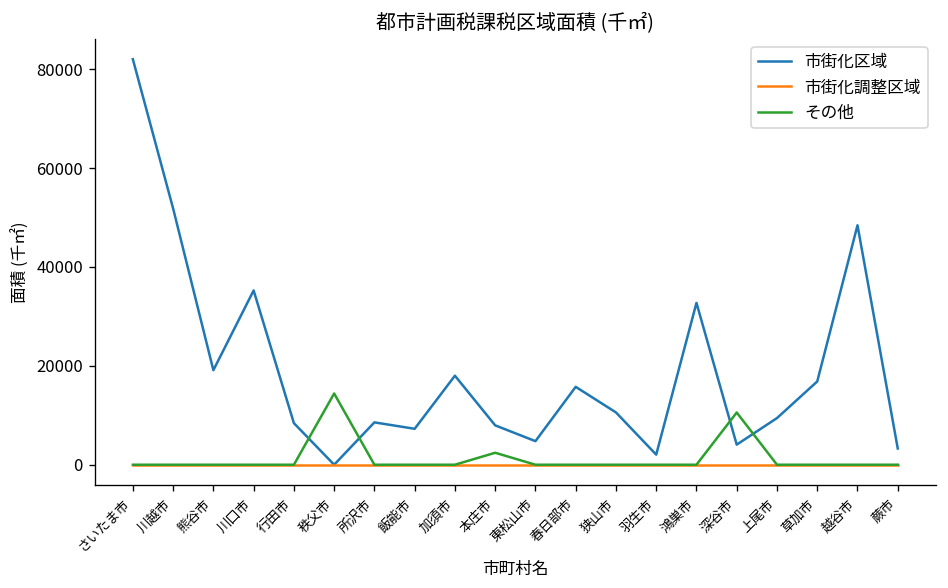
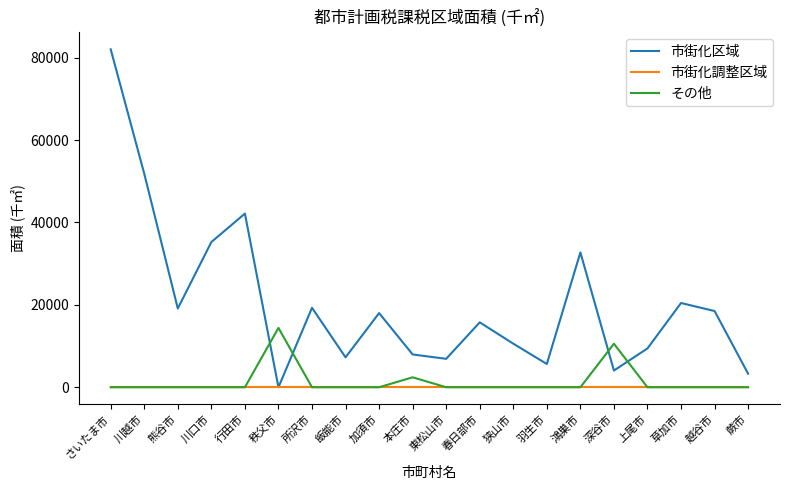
市街化区域, 行田市: 8000 -> 42000
市街化区域, 所沢市: 9000 -> 19000
市街化区域, 東松山市: 5000 -> 7000
市街化区域, 羽生市: 2000 -> 6000
市街化区域, 草加市: 17000 -> 20000
市街化区域, 越谷市: 48000 -> 18000
